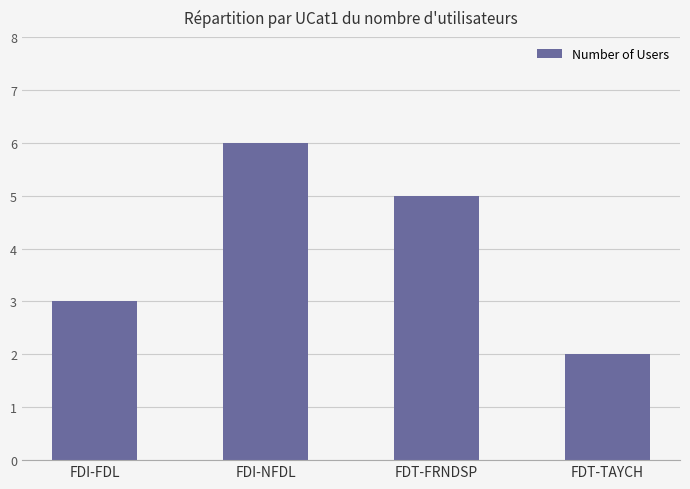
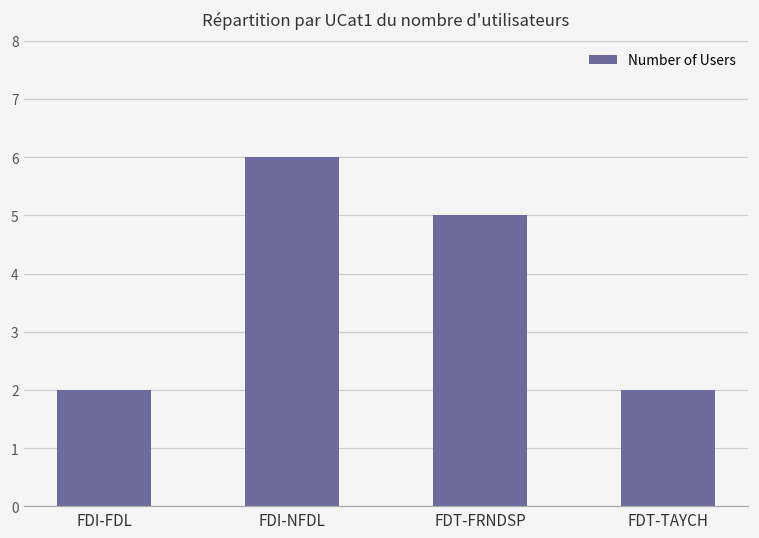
FDI-FDL: 3 -> 2
